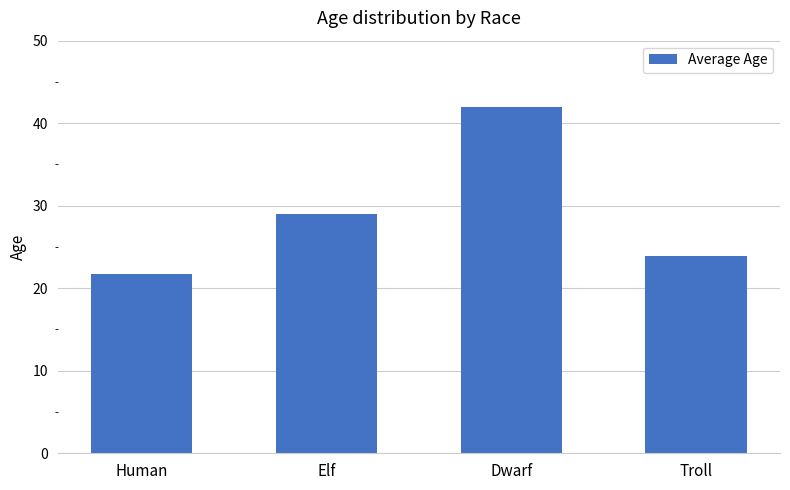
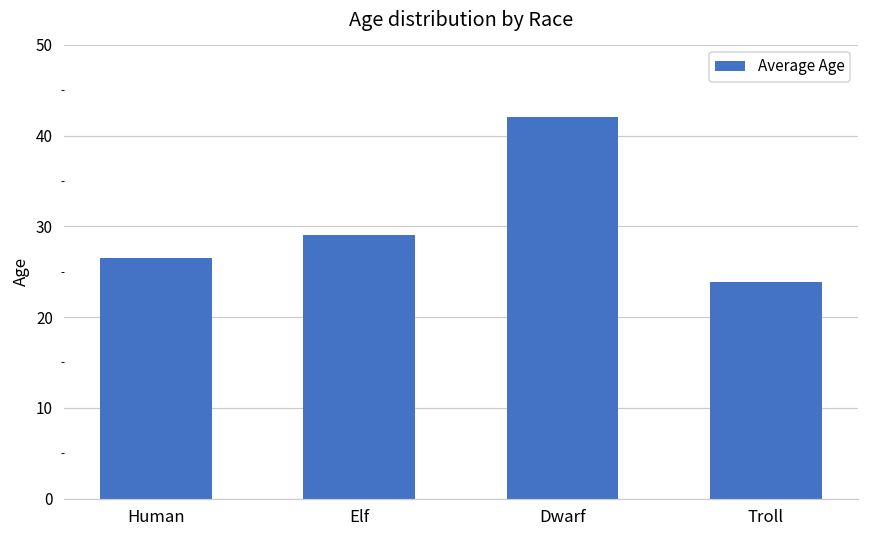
Human: 22 -> 27
